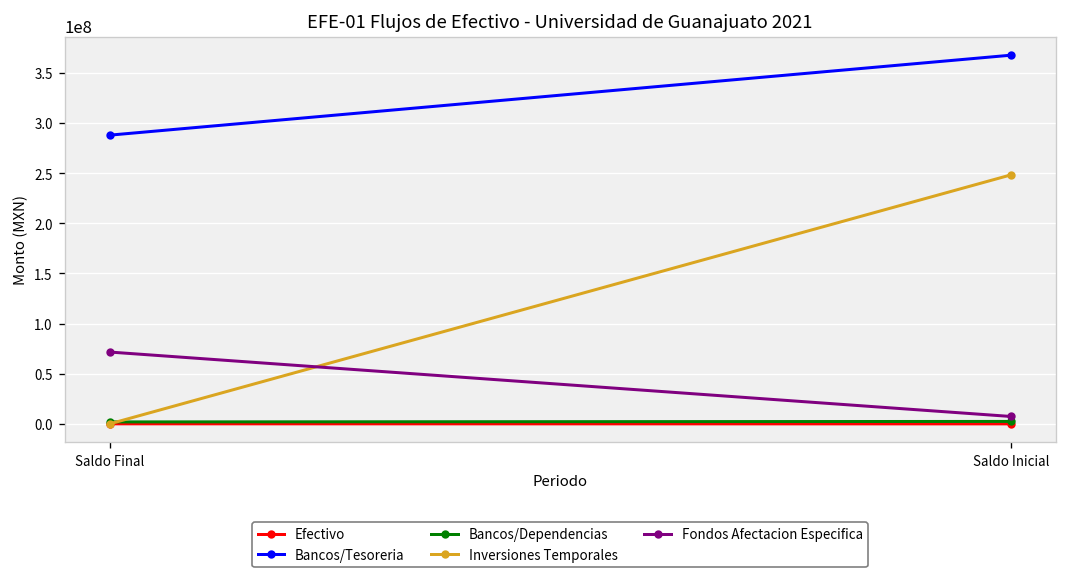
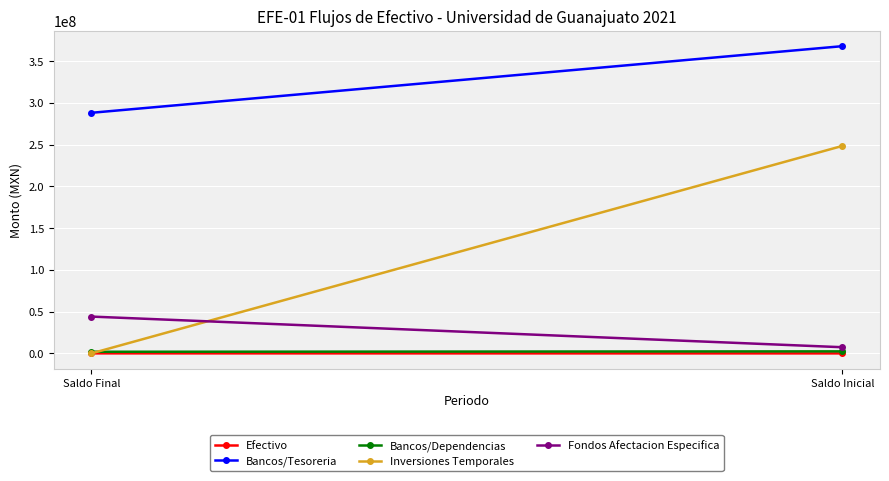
Fondos Afectacion Especifica, Saldo Final: 70000000 -> 40000000
